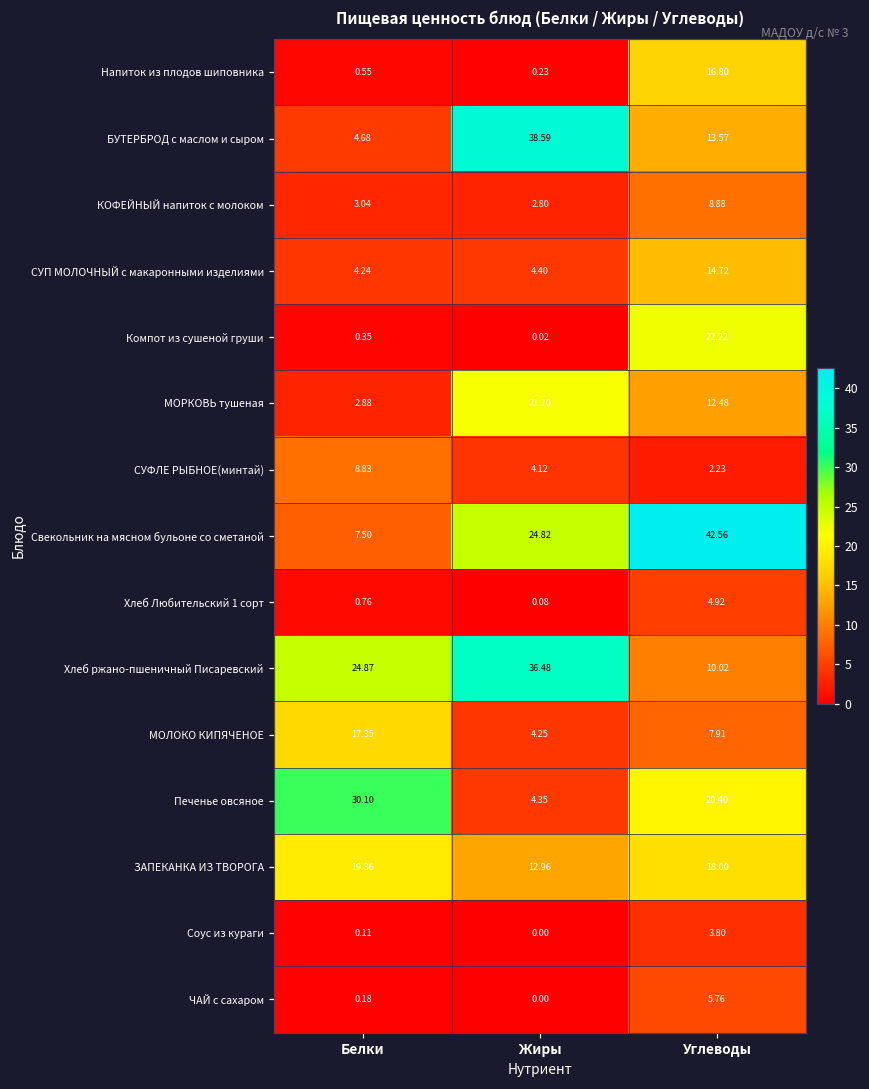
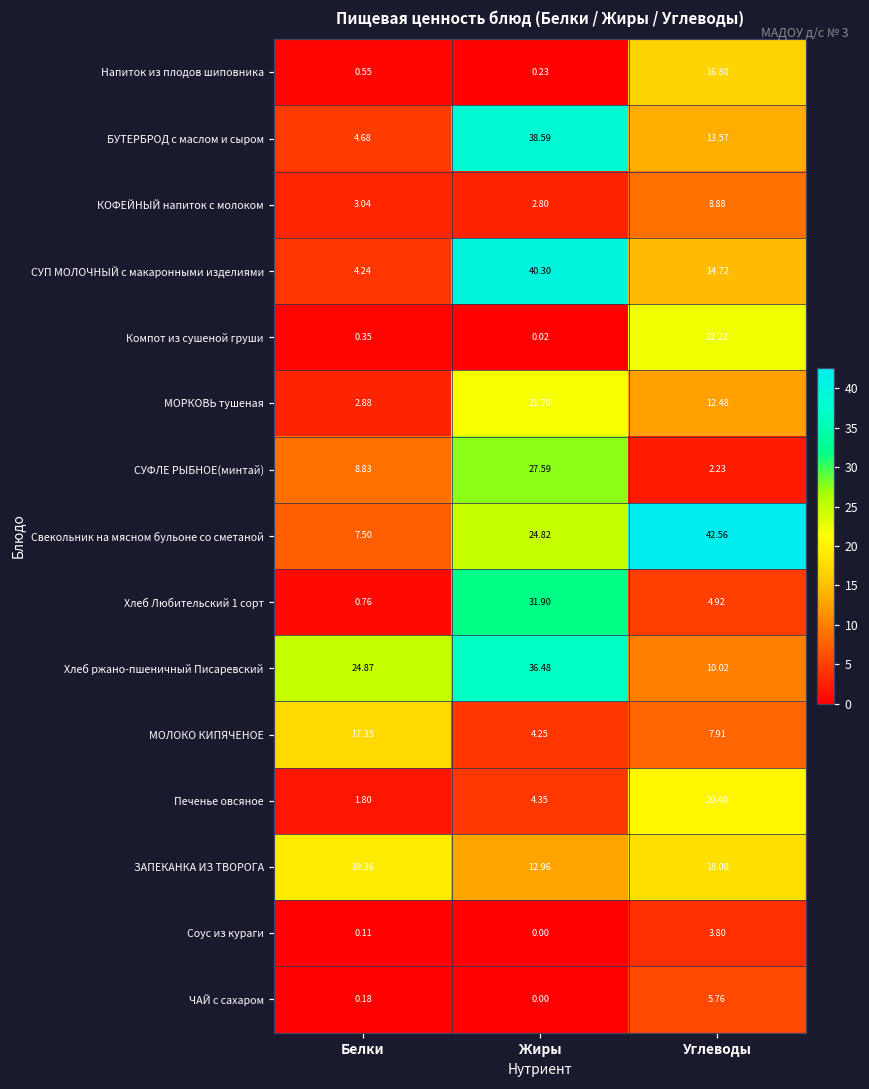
СУП МОЛОЧНЫЙ с макаронными изделиями, Жиры: 4.40 -> 40.30
СУФЛЕ РЫБНОЕ(минтай), Жиры: 4.12 -> 27.59
Хлеб Любительский 1 сорт, Жиры: 0.08 -> 31.90
Печенье овсяное, Белки: 30.10 -> 1.80
